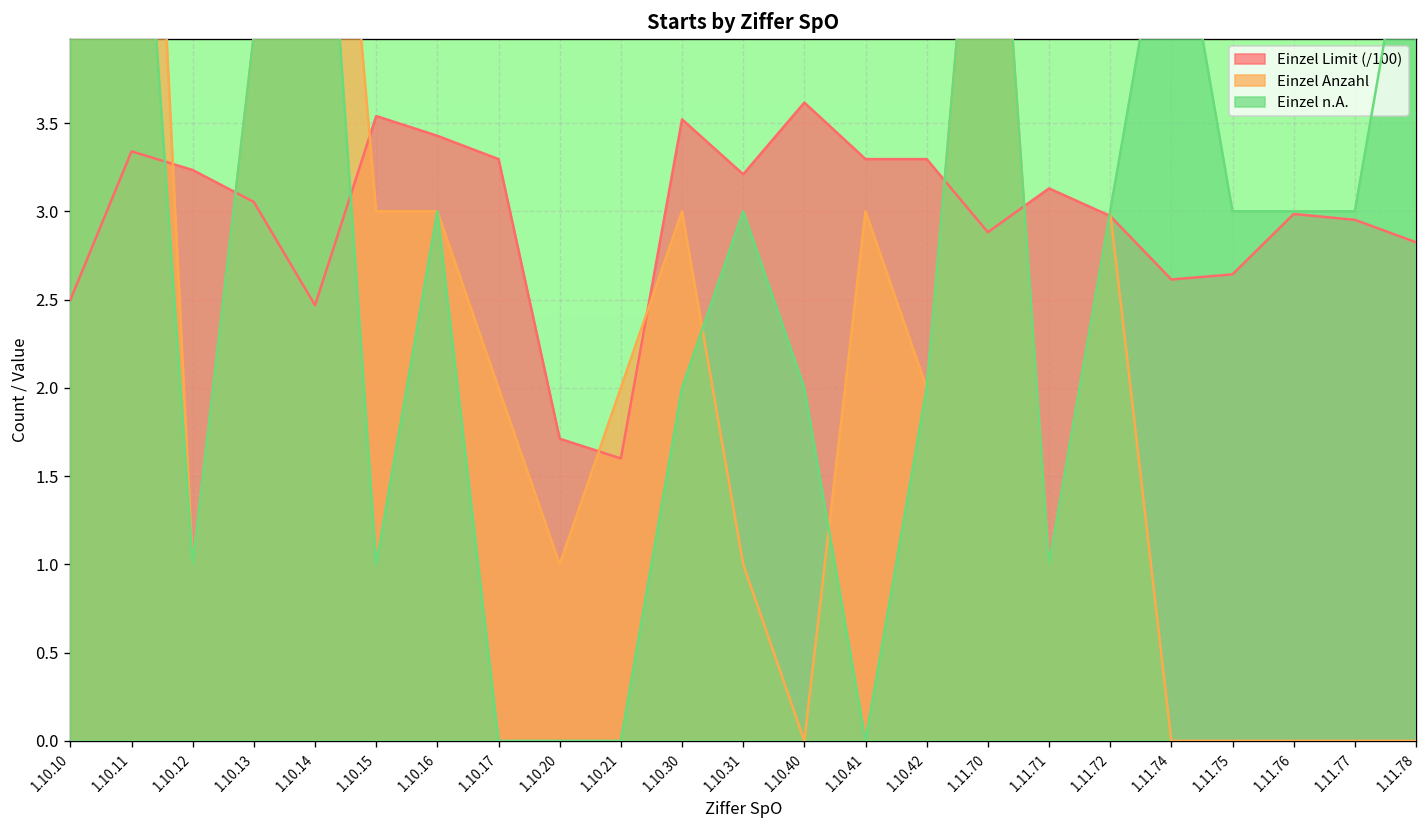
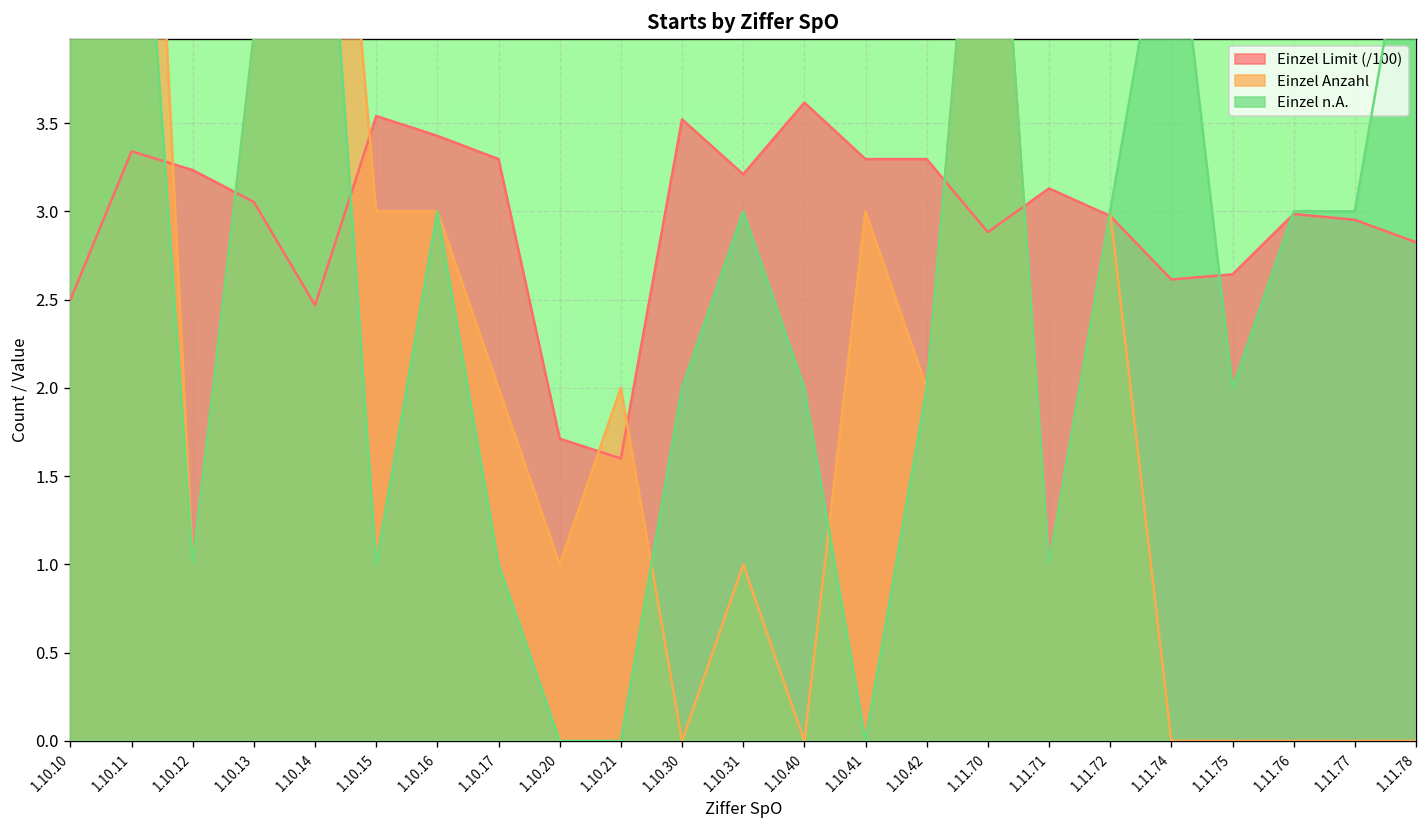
Einzel n.A., 1.10.17: 0 -> 1
Einzel Anzahl, 1.10.30: 3 -> 0
Einzel n.A., 1.11.75: 3 -> 2
